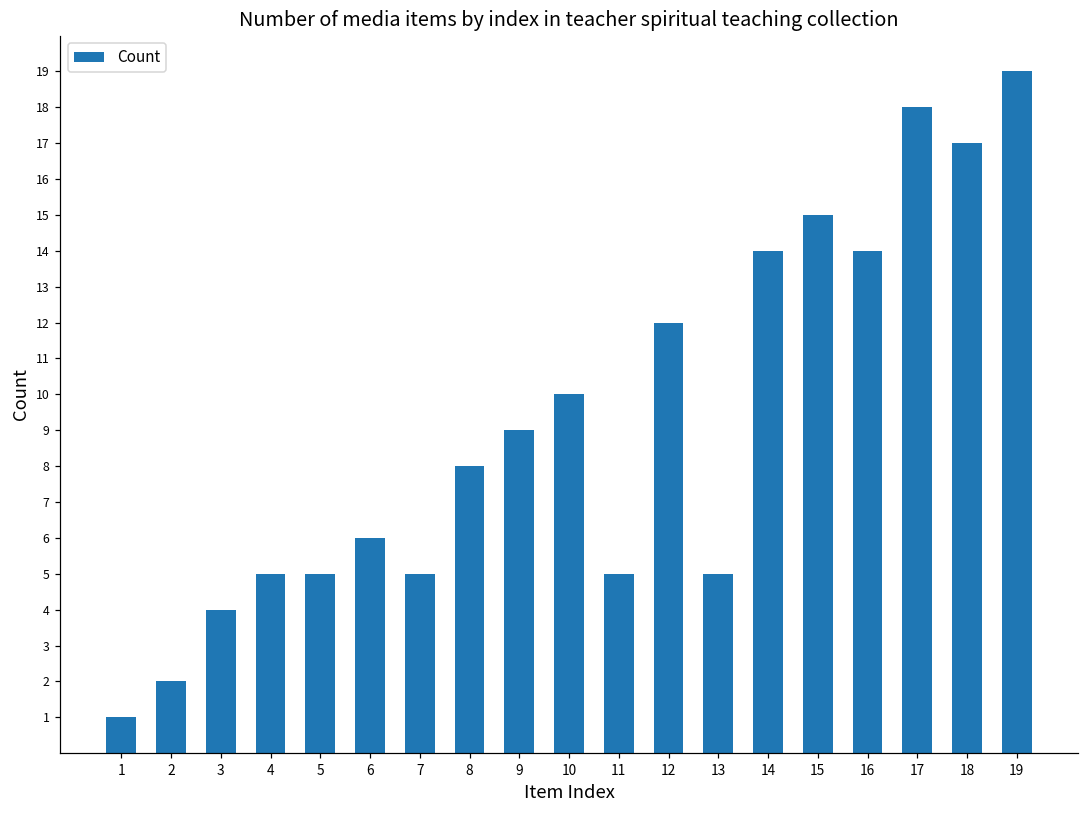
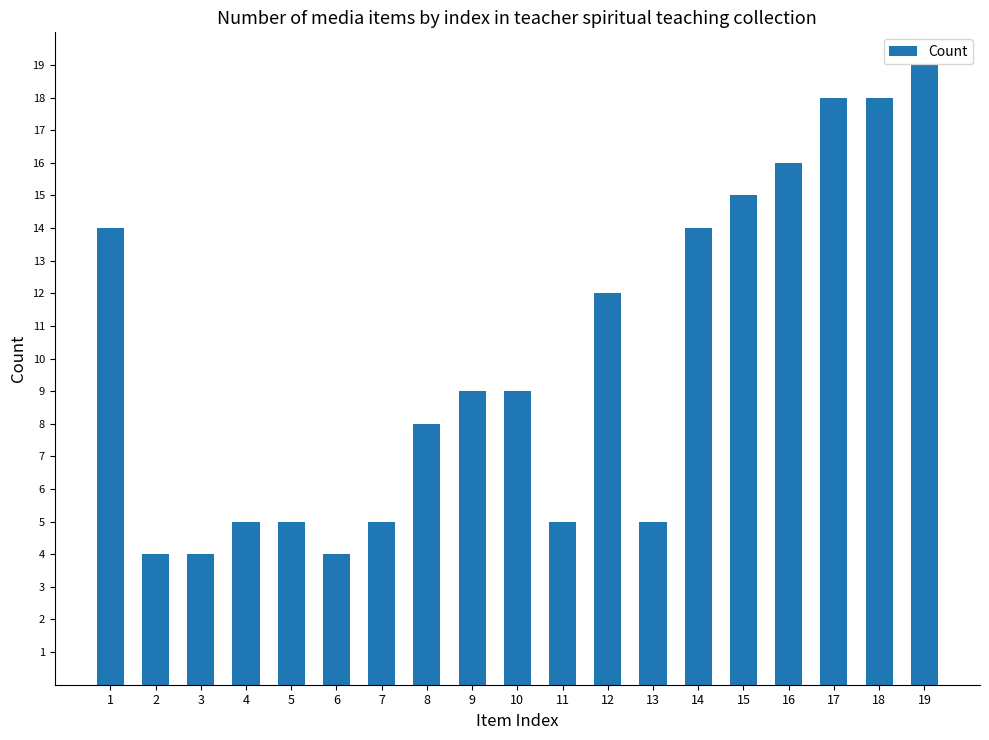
1: 1 -> 14
2: 2 -> 4
6: 6 -> 4
10: 10 -> 9
16: 14 -> 16
18: 17 -> 18
